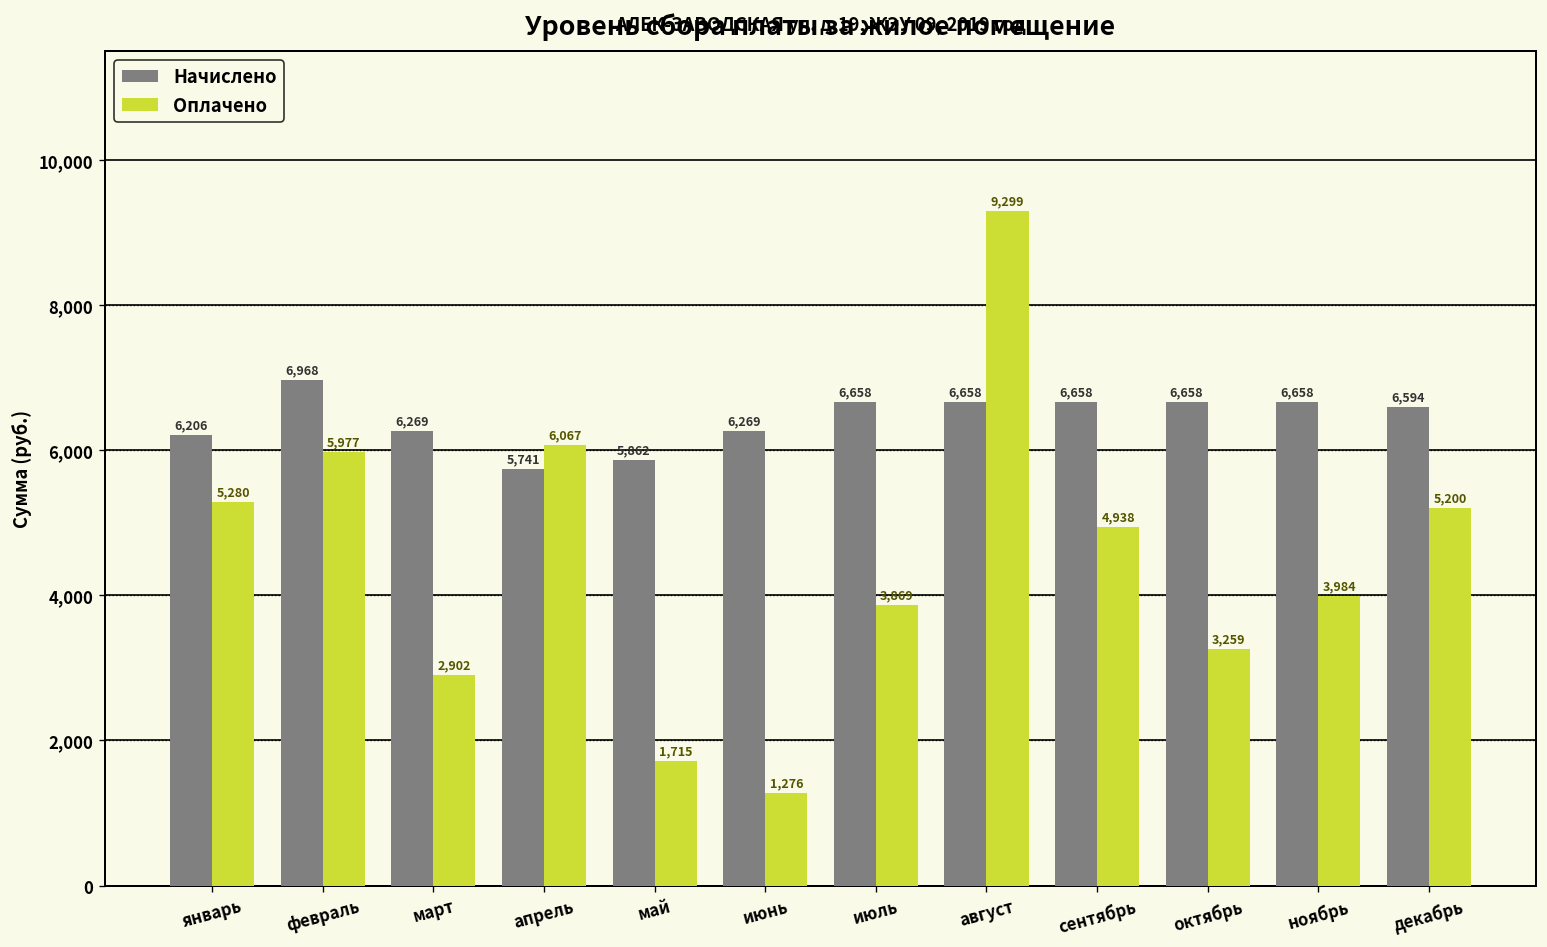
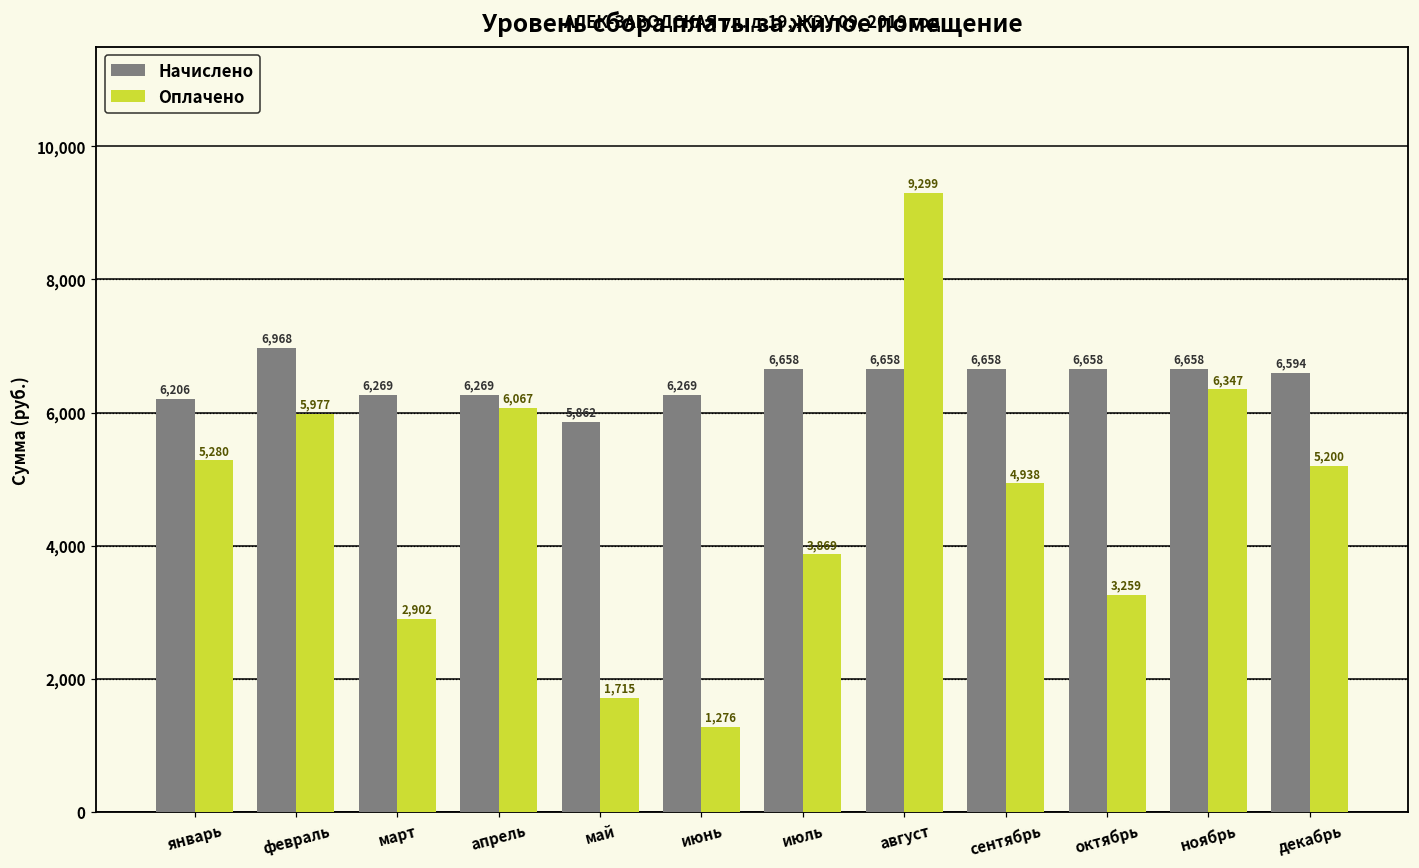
Начислено, апрель: 5,741 -> 6,269
Оплачено, ноябрь: 3,984 -> 6,347
